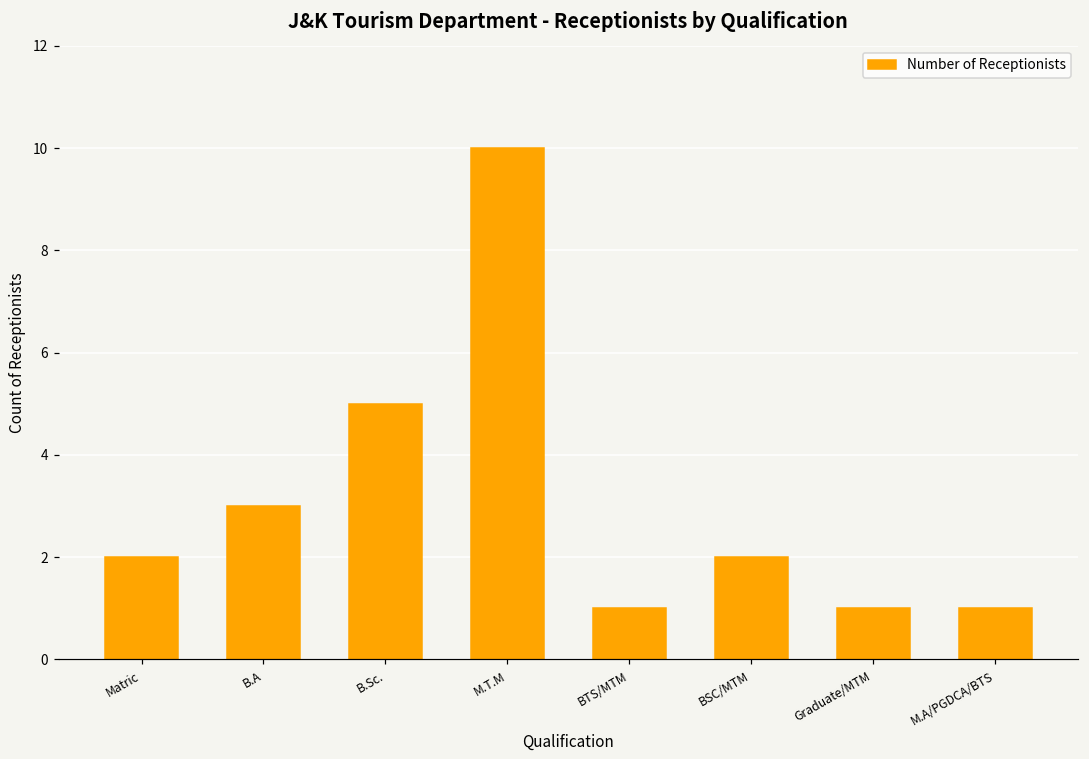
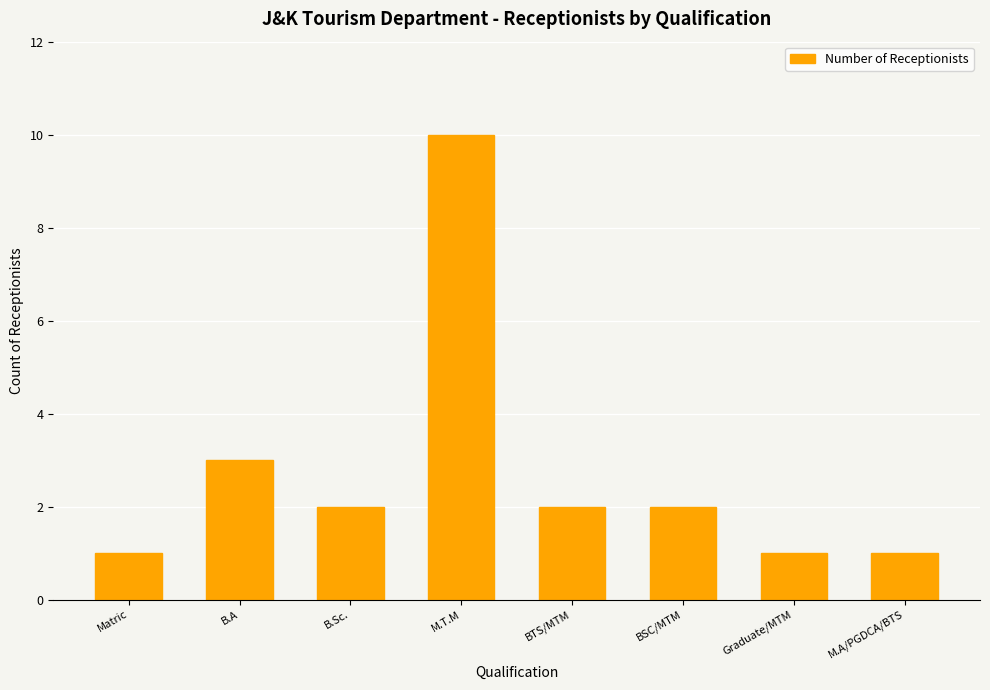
Matric: 2 -> 1
B.Sc.: 5 -> 2
BTS/MTM: 1 -> 2
